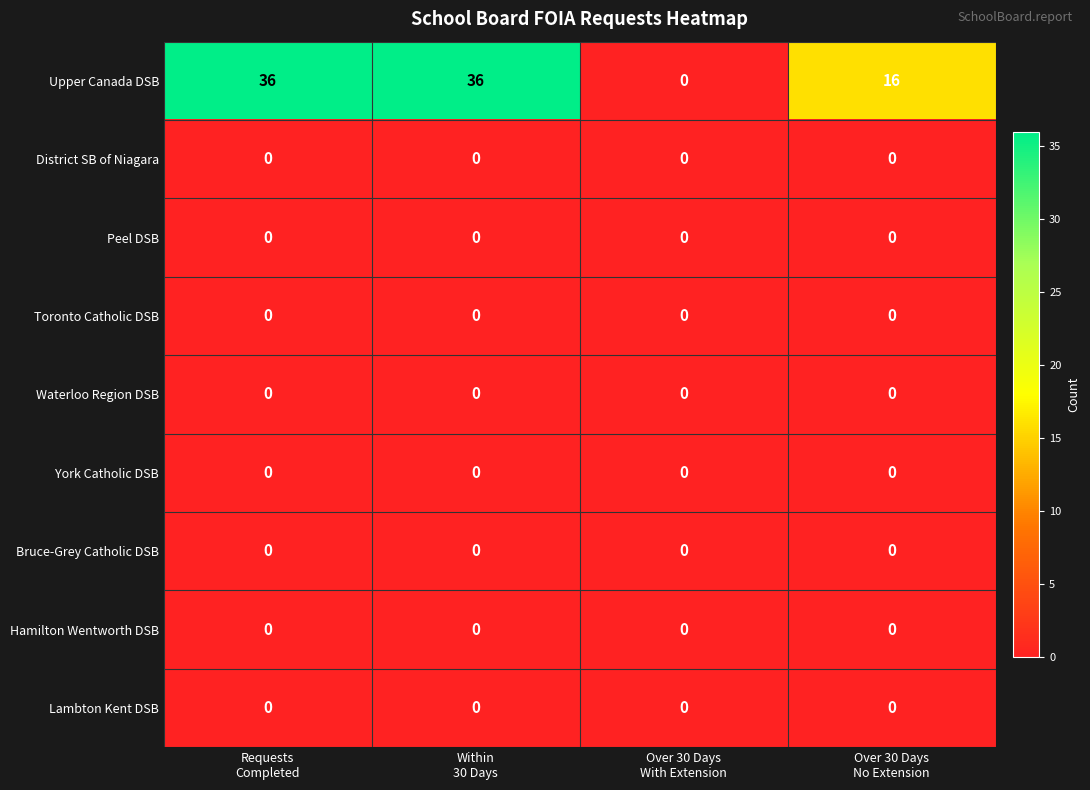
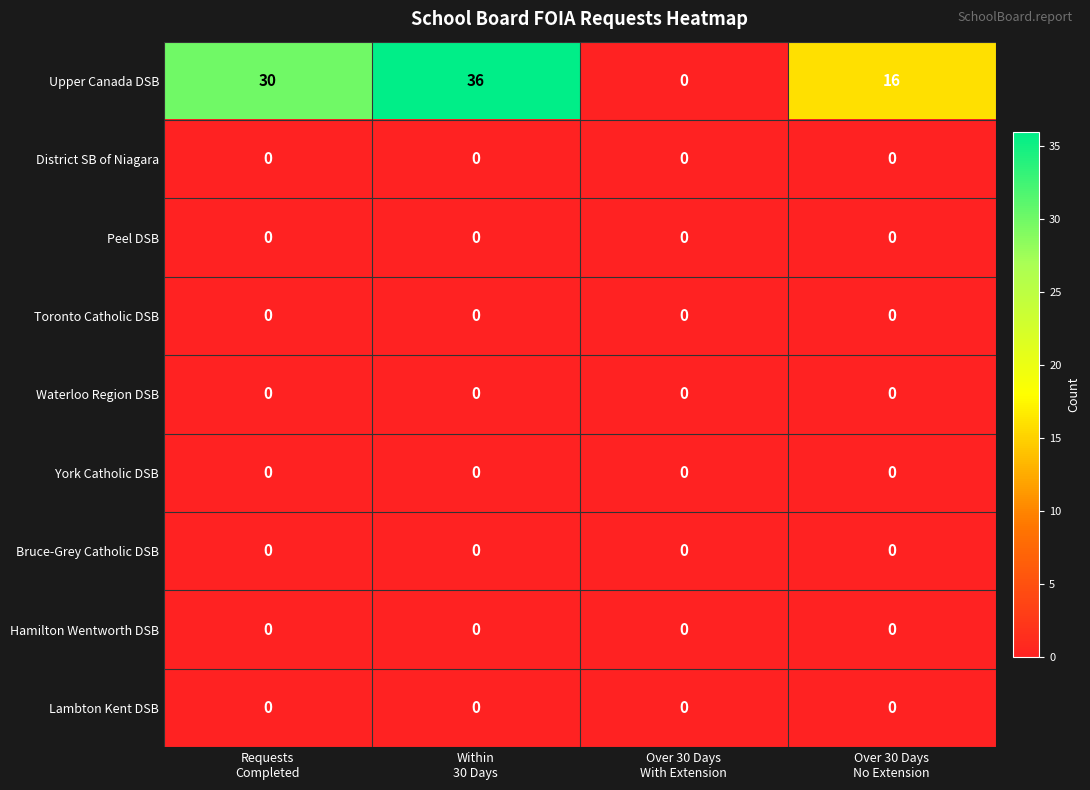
Upper Canada DSB, Requests Completed: 36 -> 30
